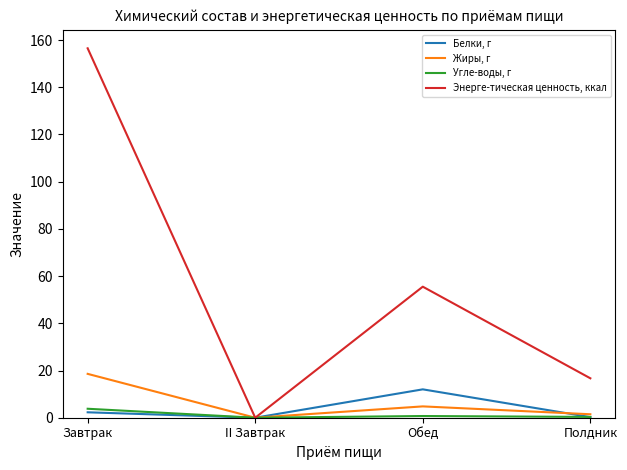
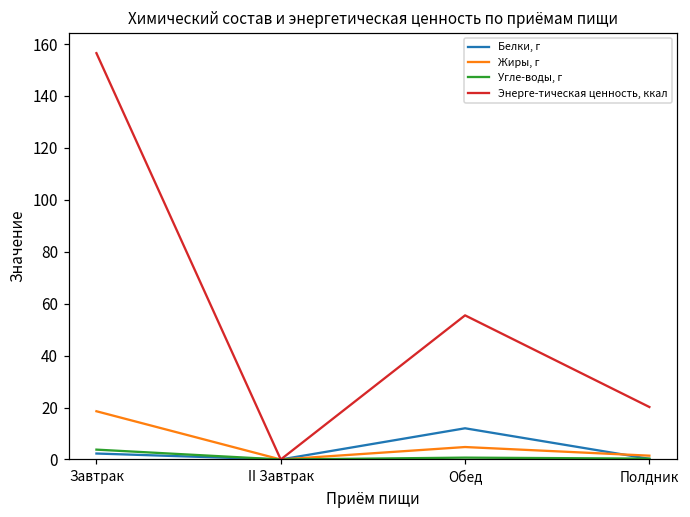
Энерге-тическая ценность, ккал, Полдник: 17 -> 20
